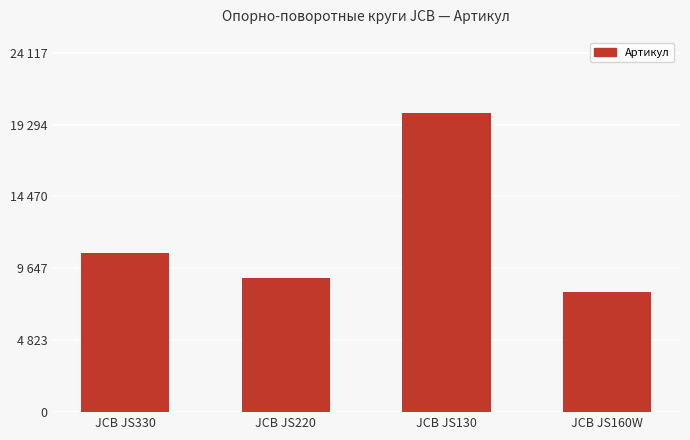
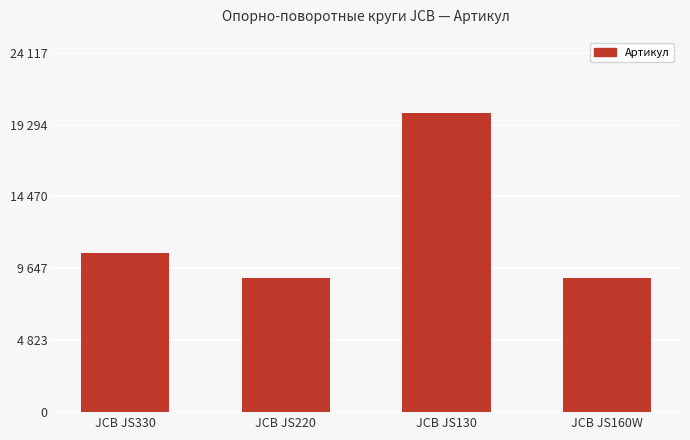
JCB JS160W: 8100 -> 9000
